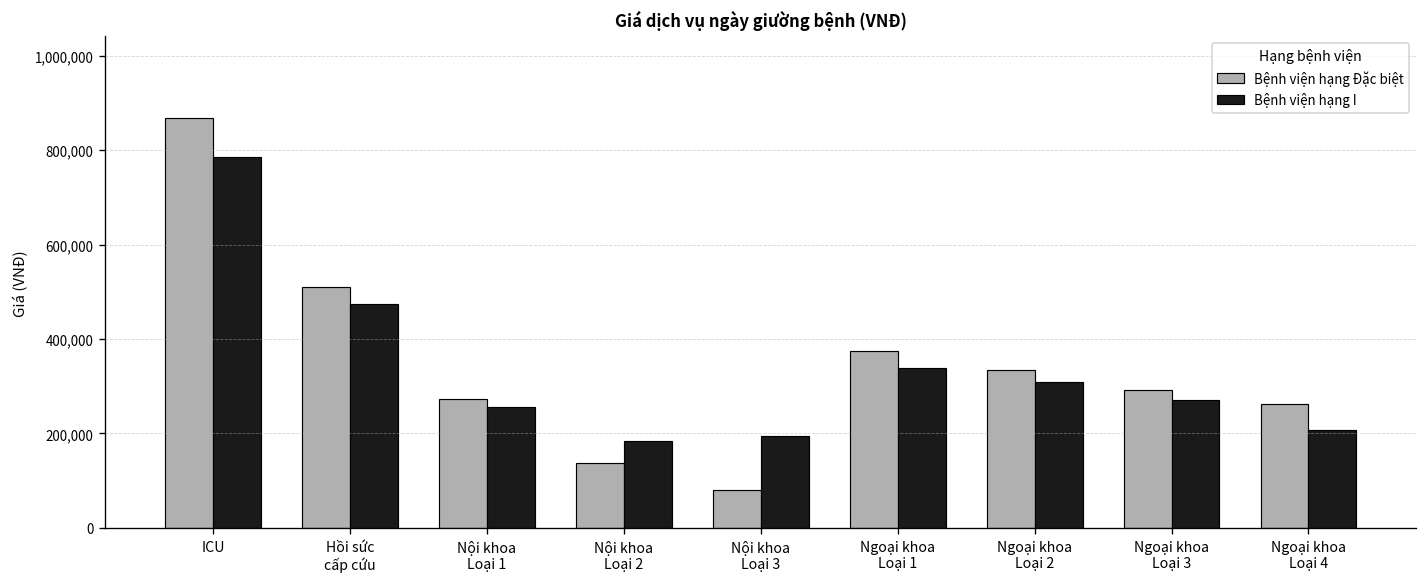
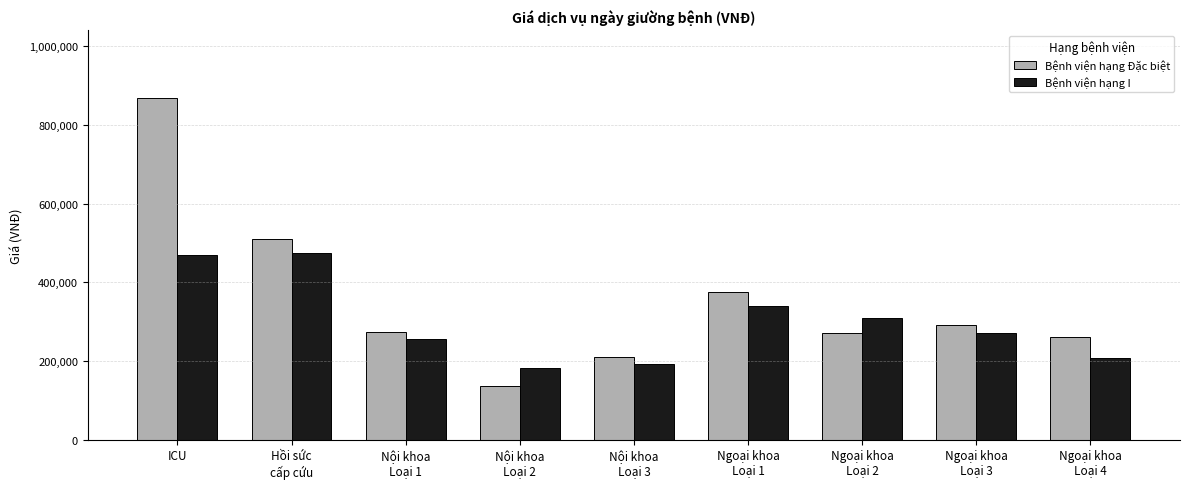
Bệnh viện hạng I, ICU: 790,000 -> 470,000
Bệnh viện hạng Đặc biệt, Nội khoa Loại 3: 80,000 -> 210,000
Bệnh viện hạng Đặc biệt, Ngoại khoa Loại 2: 330,000 -> 270,000
